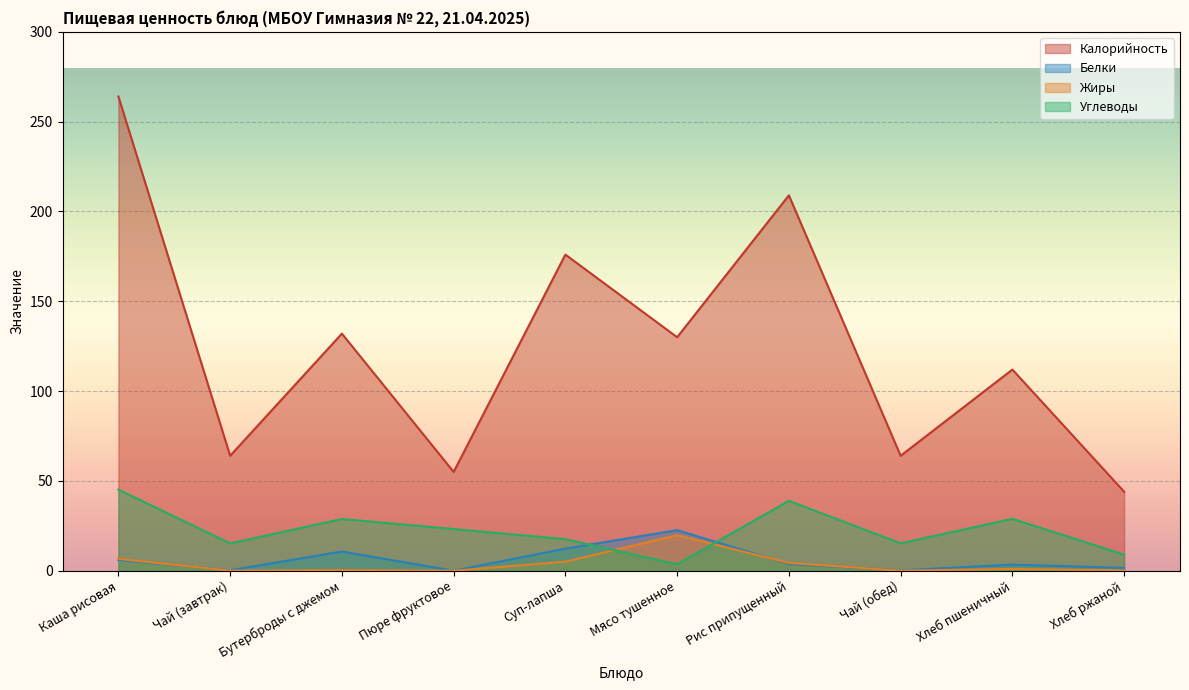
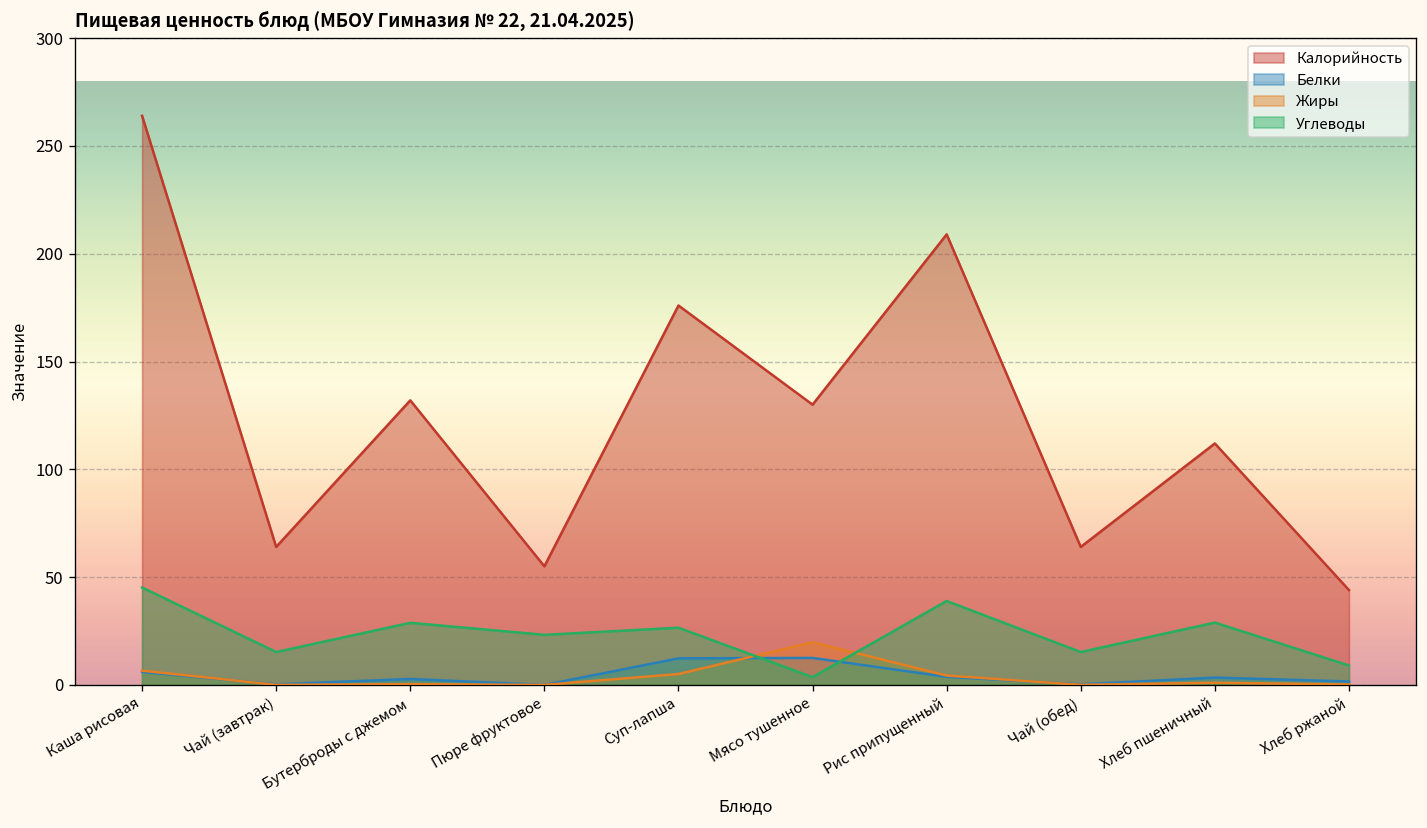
Белки, Бутерброды с джемом: 11 -> 3
Углеводы, Суп-лапша: 18 -> 27
Белки, Мясо тушенное: 23 -> 13
